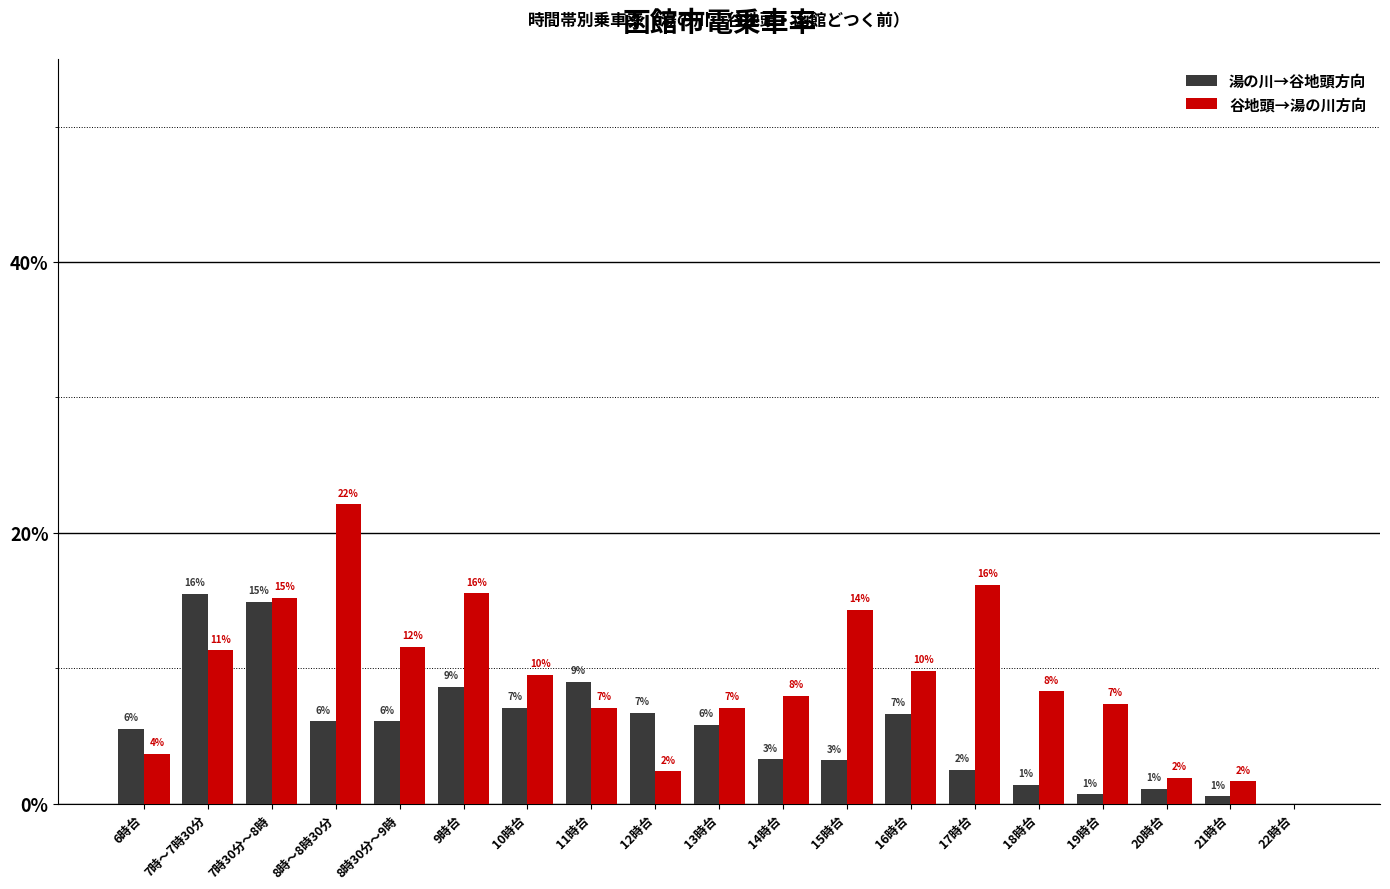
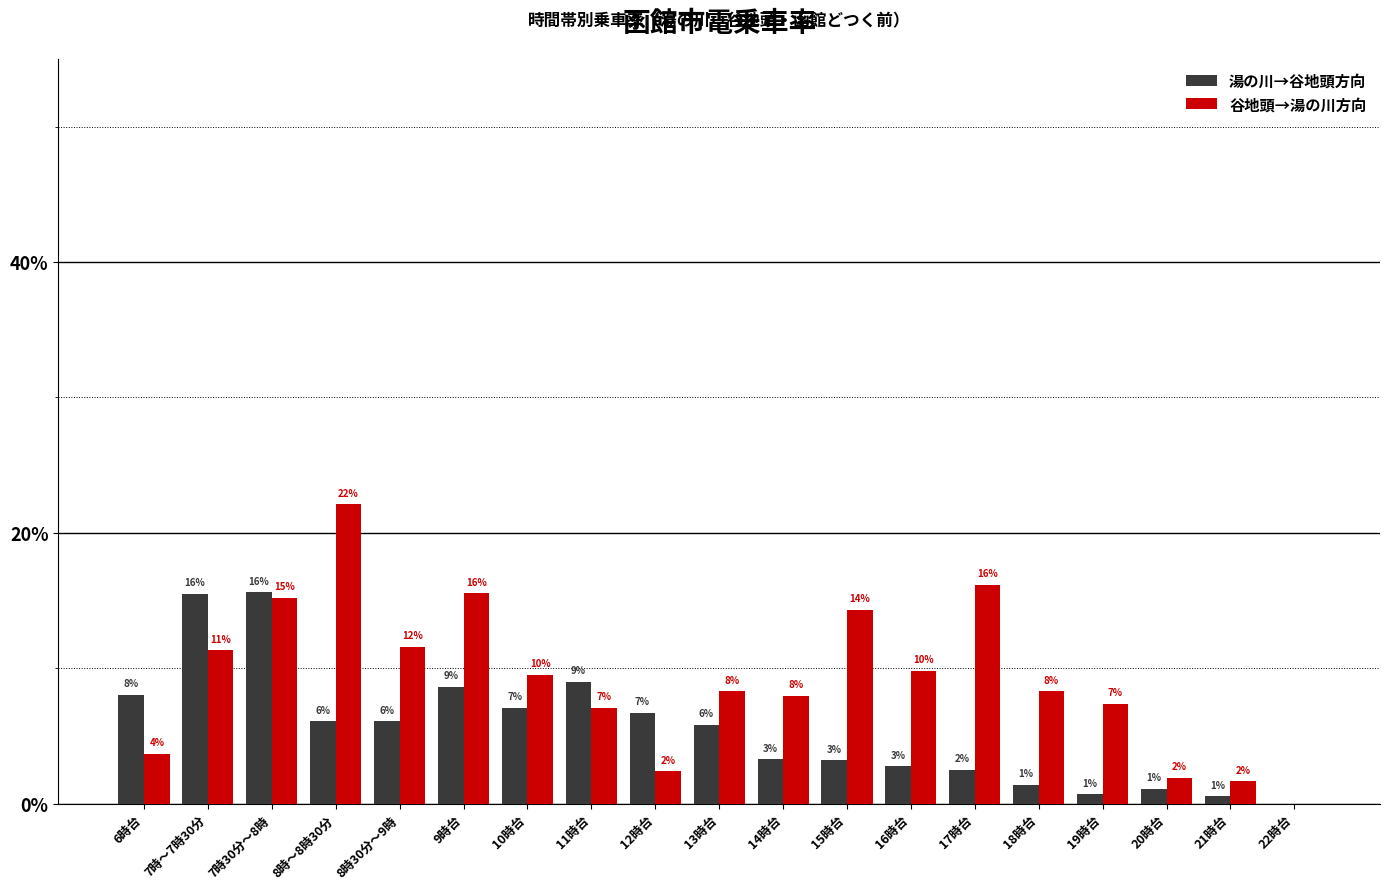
湯の川→谷地頭方向, 6時台: 6% -> 8%
湯の川→谷地頭方向, 7時30分～8時: 15% -> 16%
谷地頭→湯の川方向, 13時台: 7% -> 8%
湯の川→谷地頭方向, 16時台: 7% -> 3%
